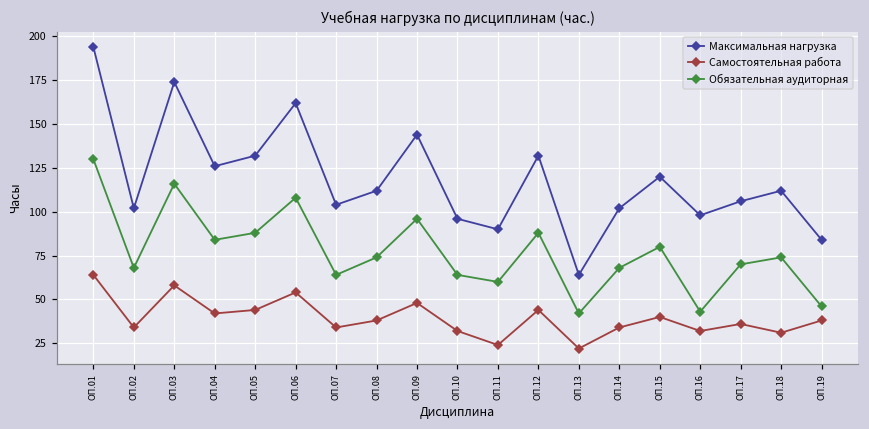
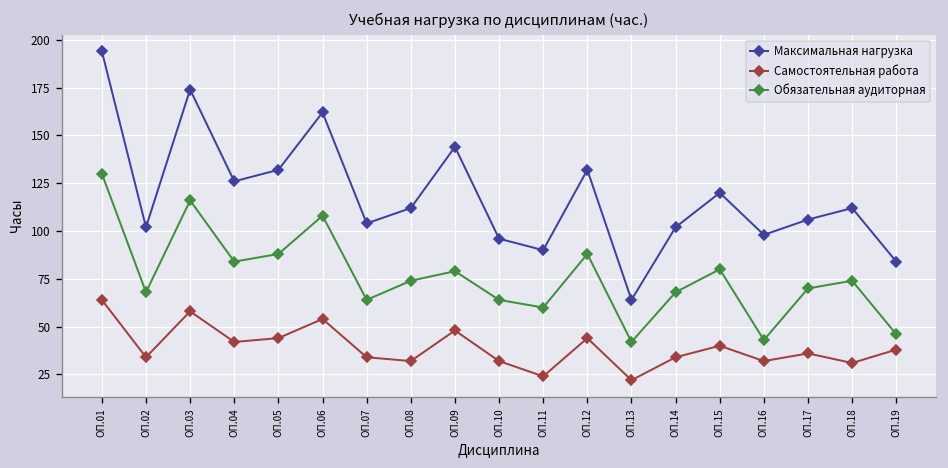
Самостоятельная работа, ОП.08: 38 -> 32
Обязательная аудиторная, ОП.09: 96 -> 79
